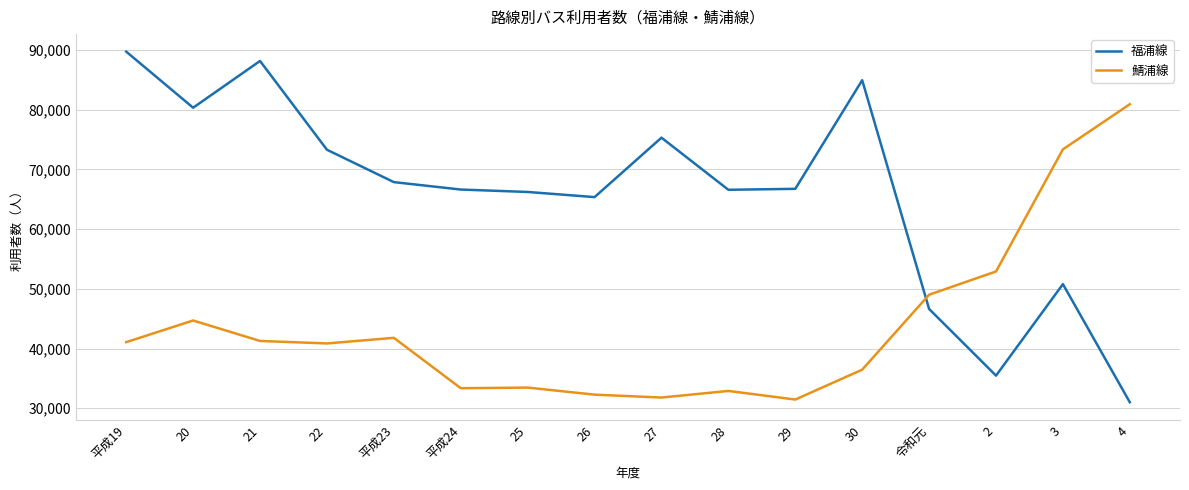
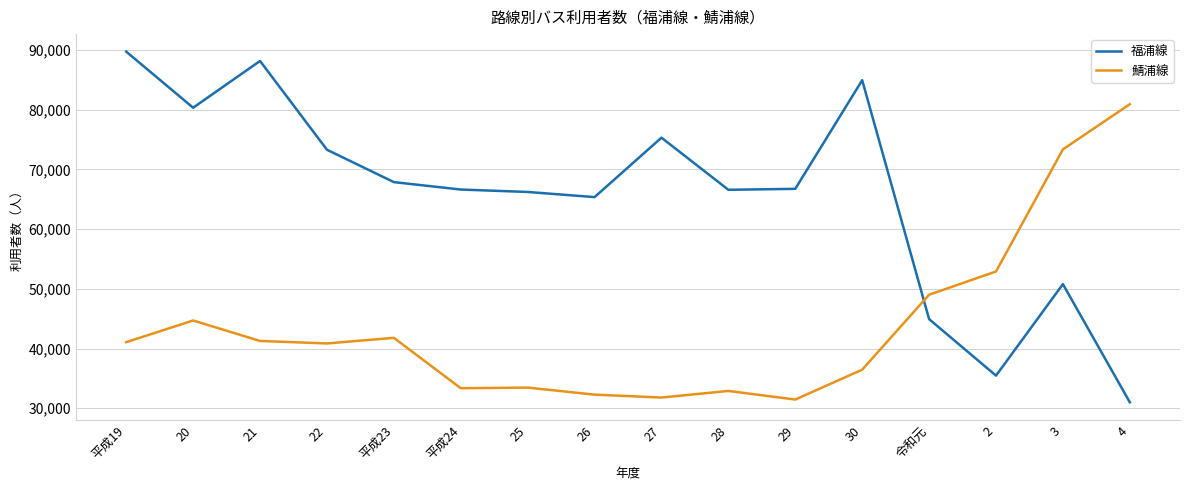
福浦線, 令和元: 47,000 -> 45,000
